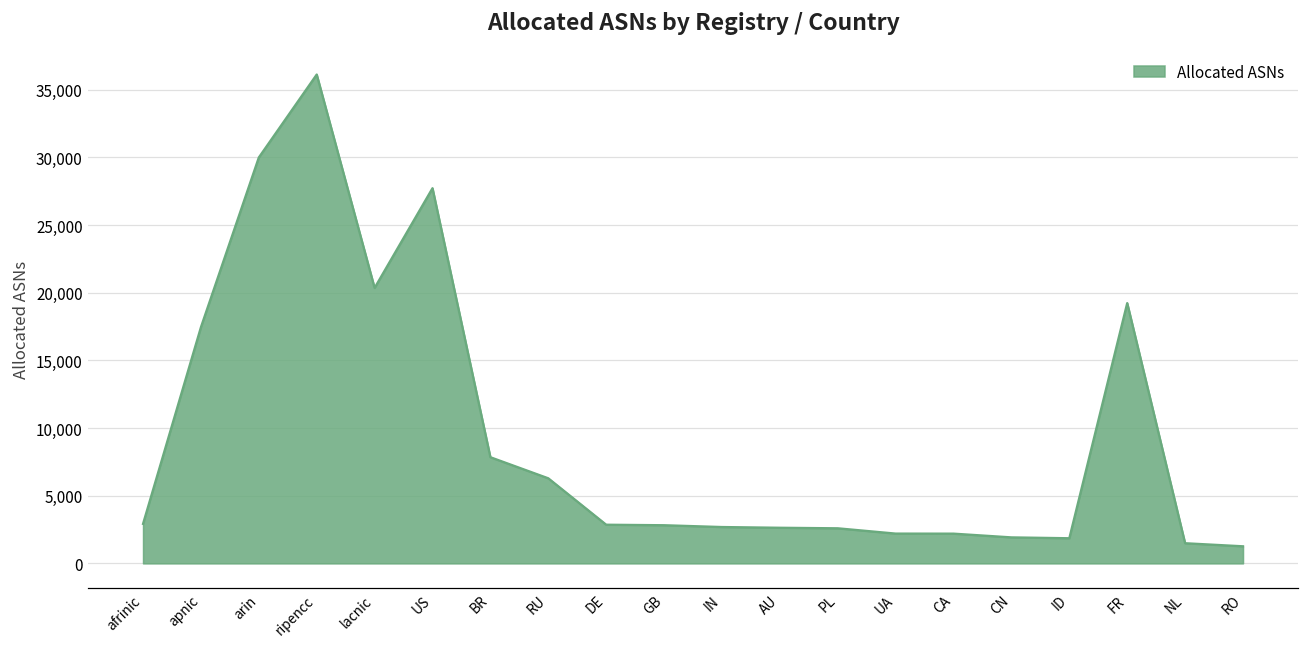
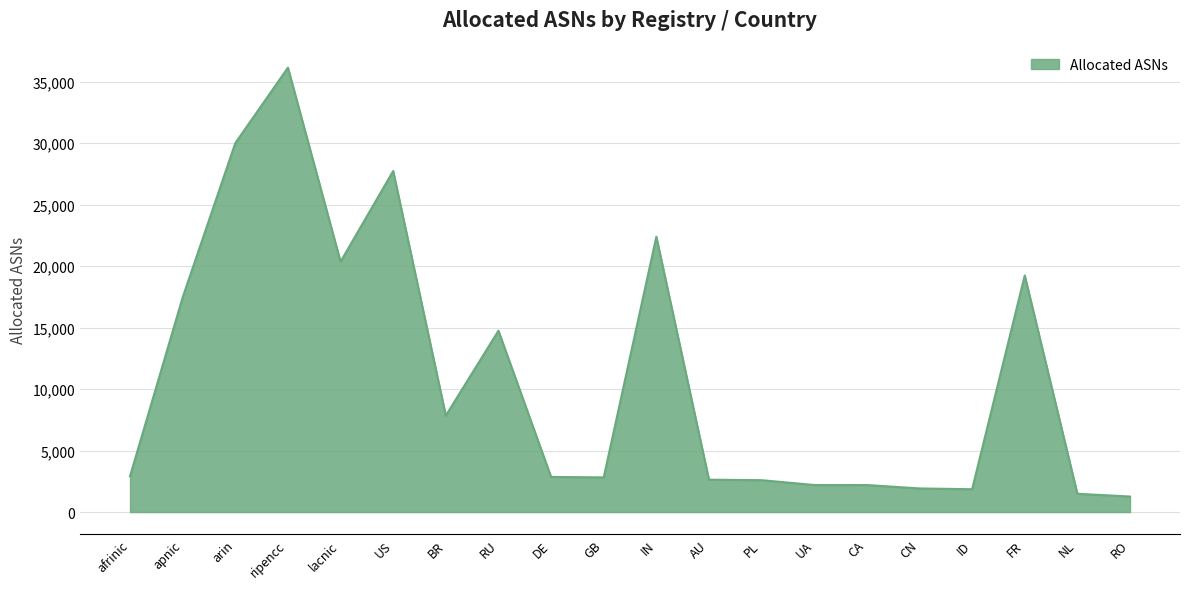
RU: 6,300 -> 14,700
IN: 2,700 -> 22,400
